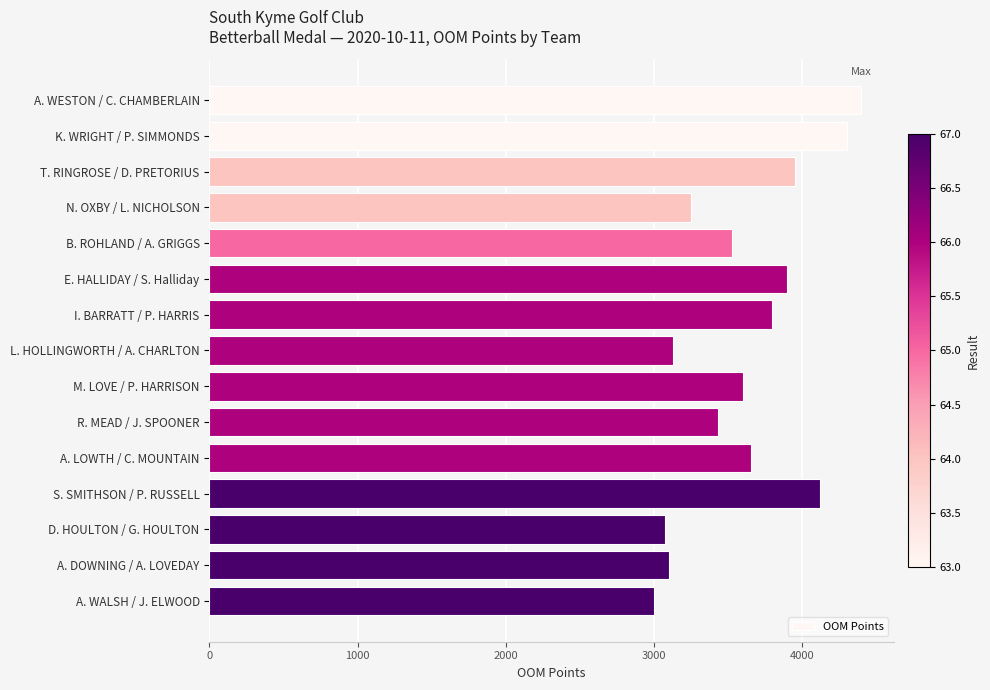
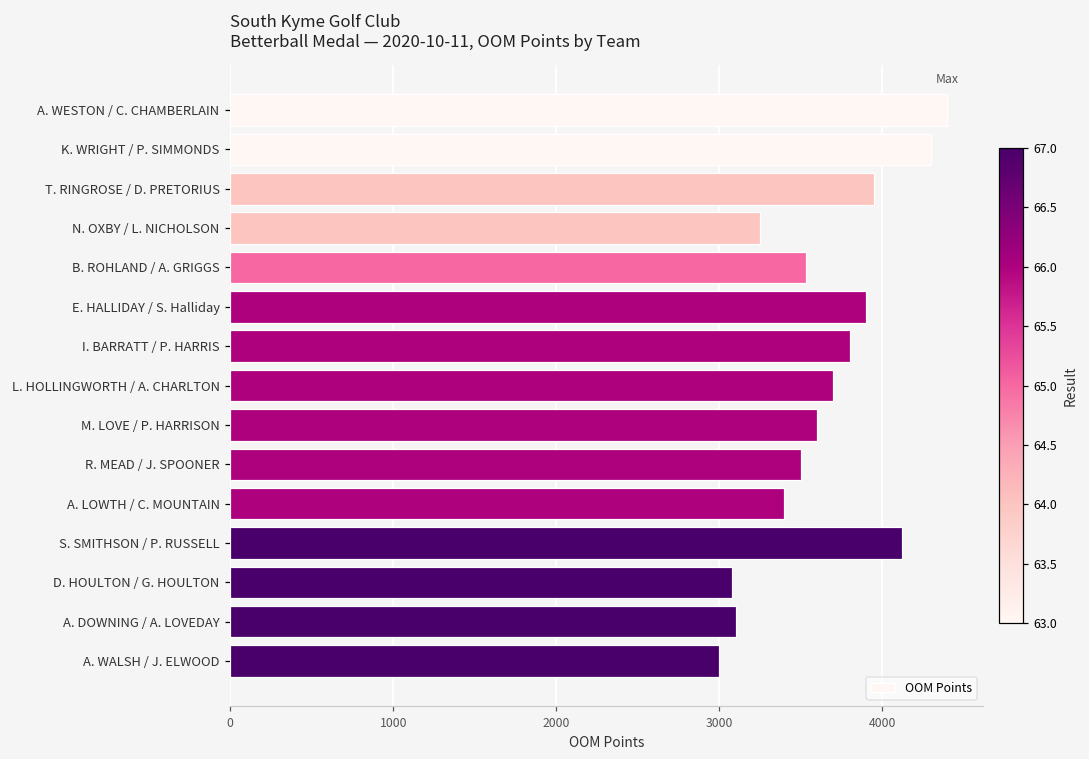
L. HOLLINGWORTH / A. CHARLTON: 3130 -> 3700
R. MEAD / J. SPOONER: 3430 -> 3500
A. LOWTH / C. MOUNTAIN: 3650 -> 3400
